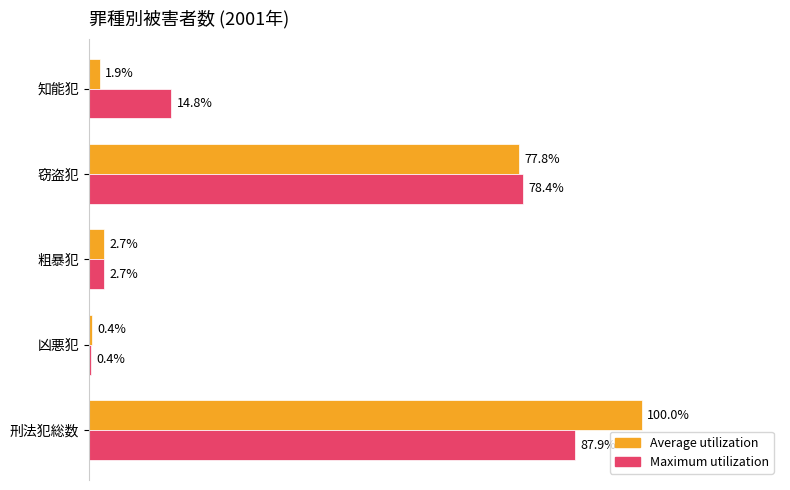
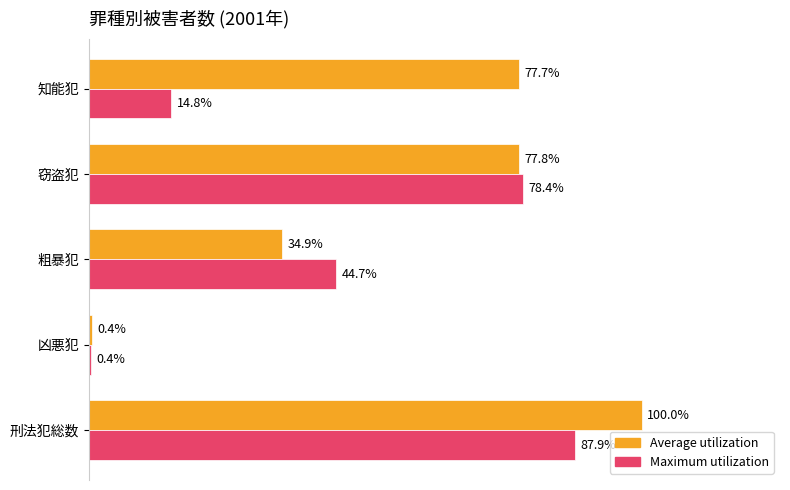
Average utilization, 知能犯: 1.9% -> 77.7%
Average utilization, 粗暴犯: 2.7% -> 34.9%
Maximum utilization, 粗暴犯: 2.7% -> 44.7%
